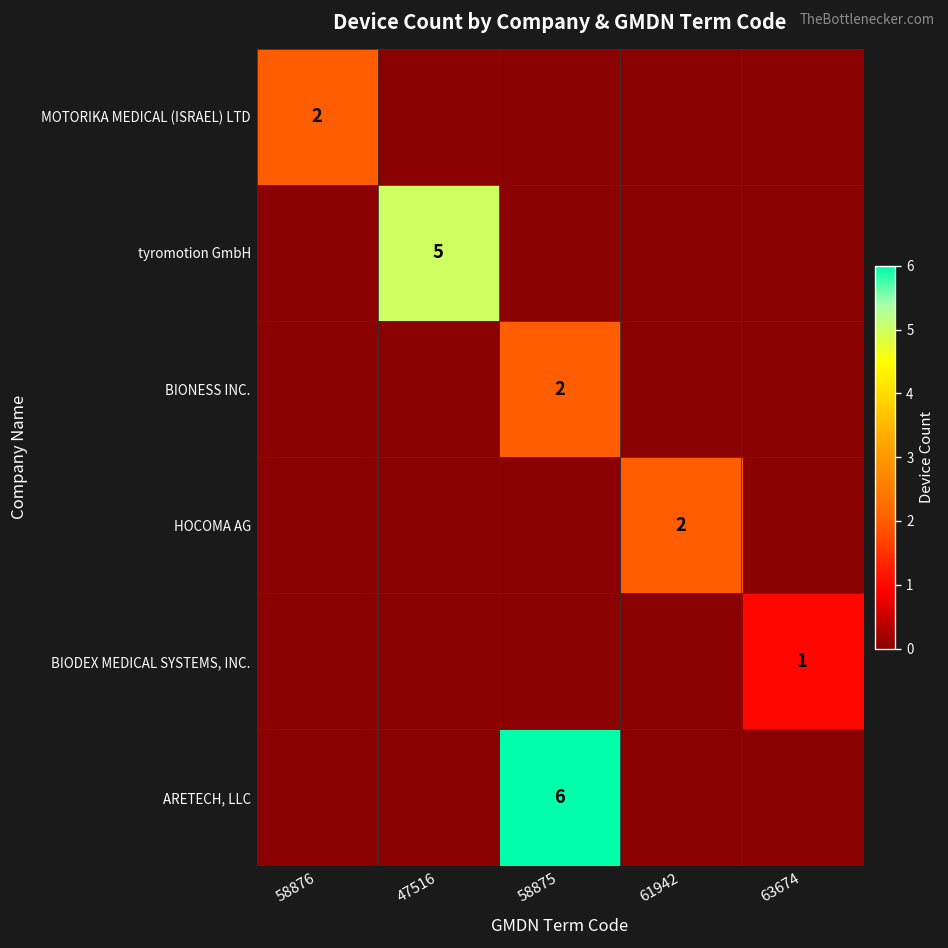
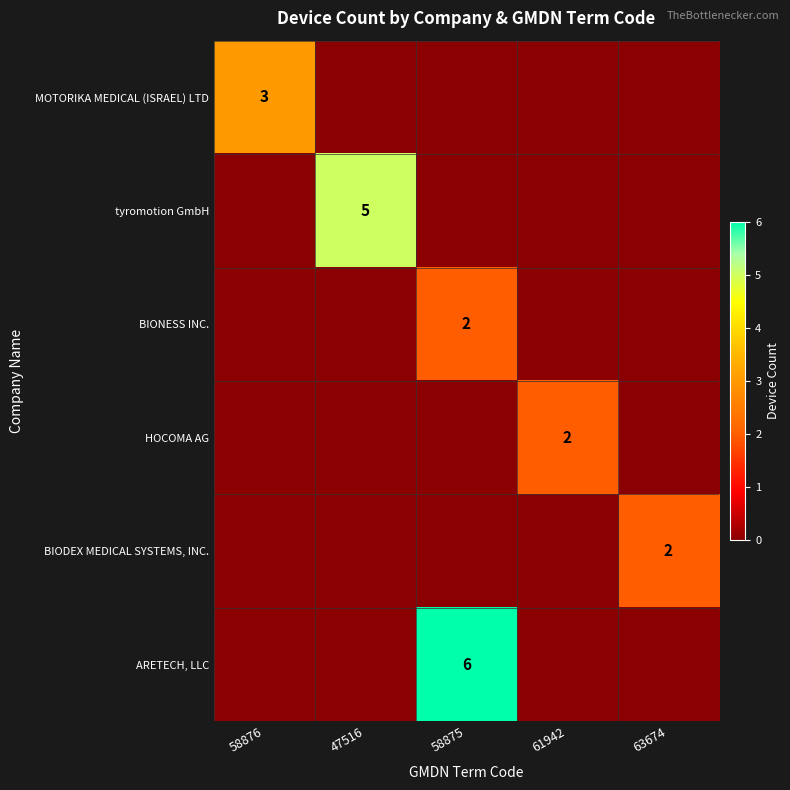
MOTORIKA MEDICAL (ISRAEL) LTD, 58876: 2 -> 3
BIODEX MEDICAL SYSTEMS, INC., 63674: 1 -> 2
